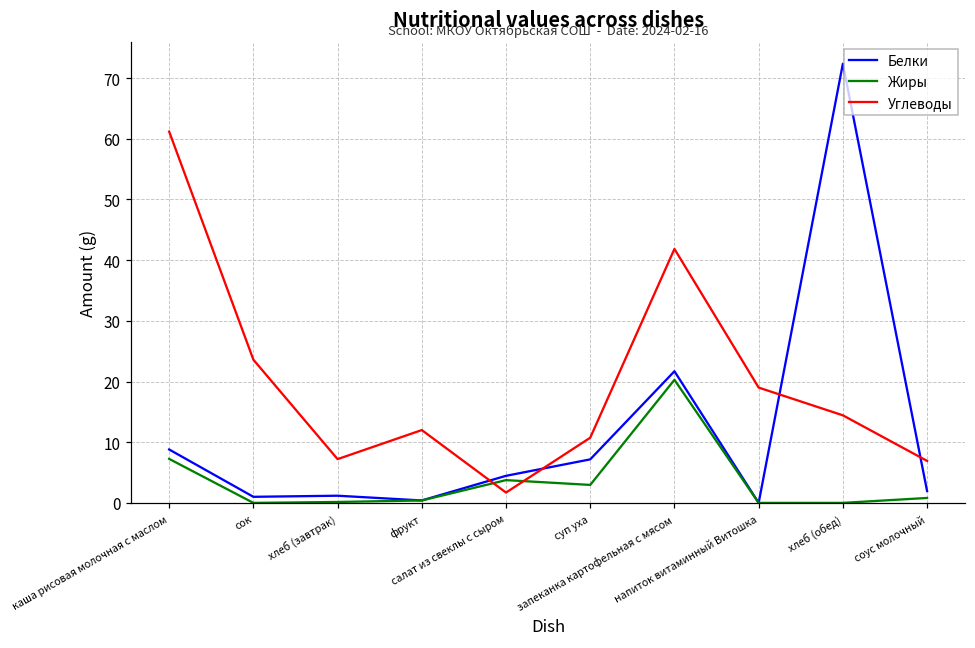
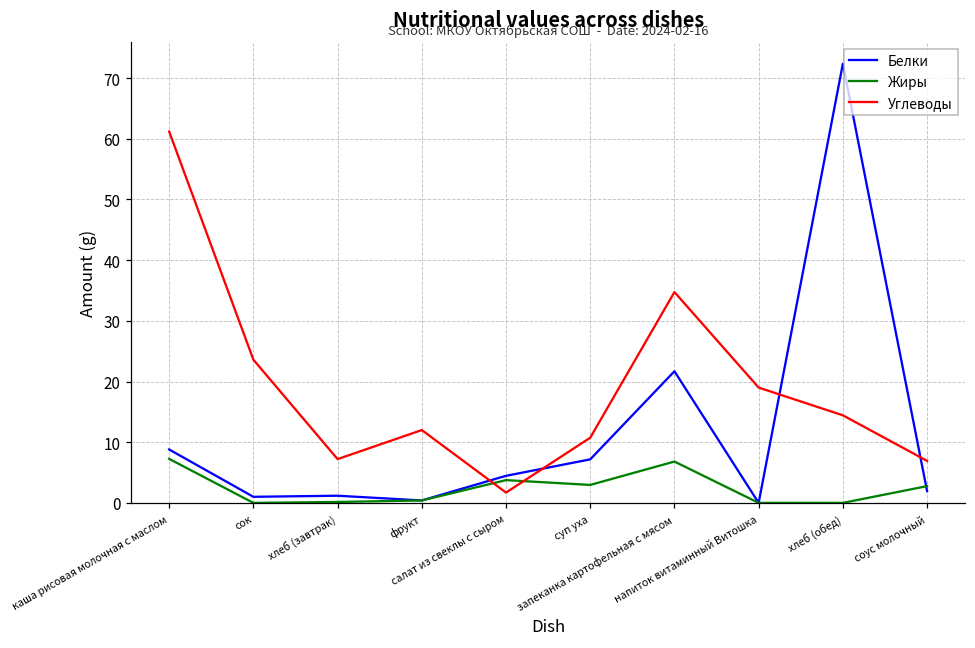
Жиры, запеканка картофельная с мясом: 20 -> 7
Углеводы, запеканка картофельная с мясом: 42 -> 35
Жиры, соус молочный: 1 -> 3
